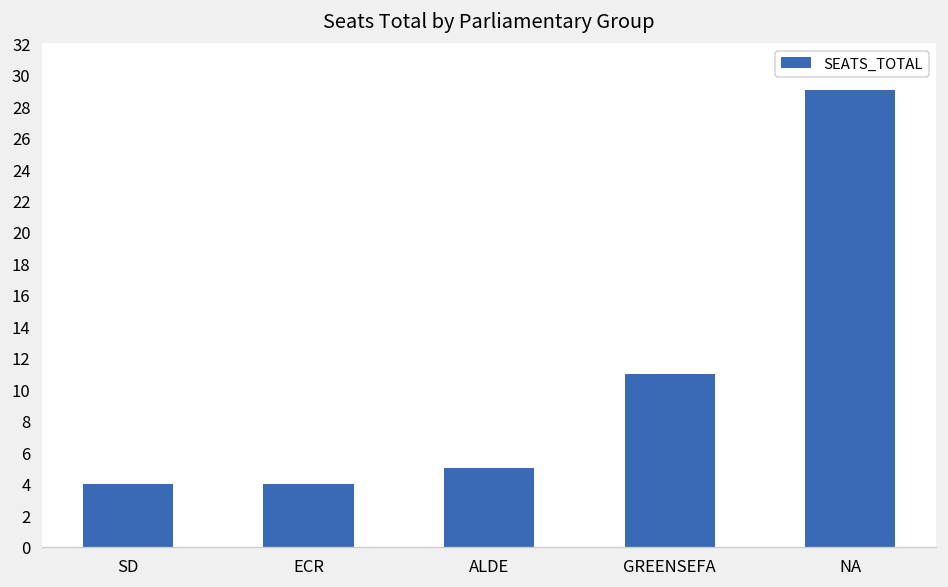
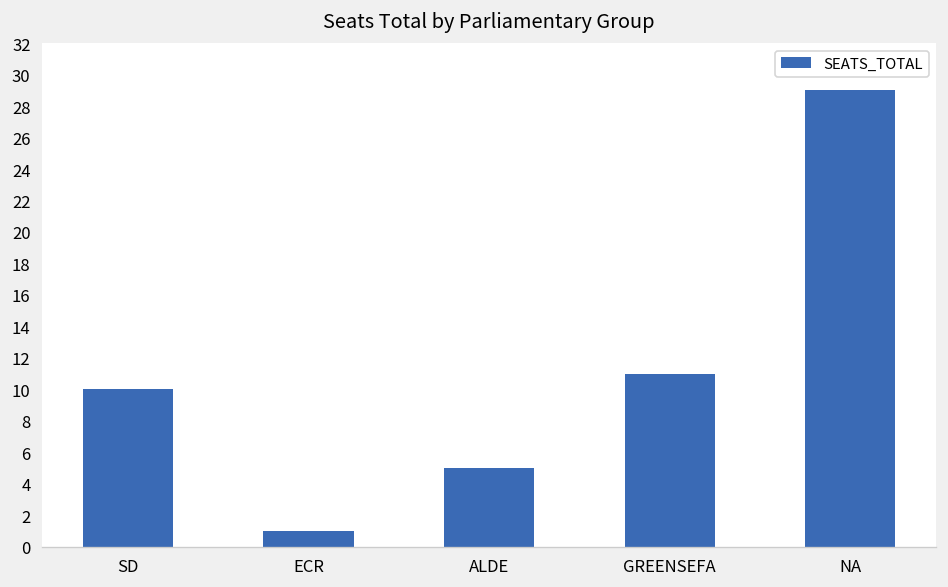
SD: 4 -> 10
ECR: 4 -> 1
